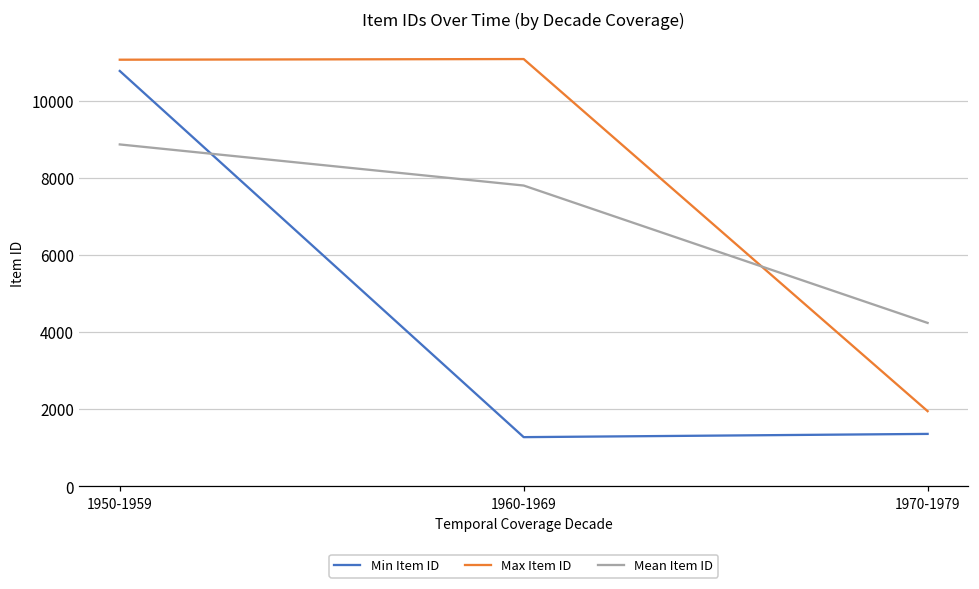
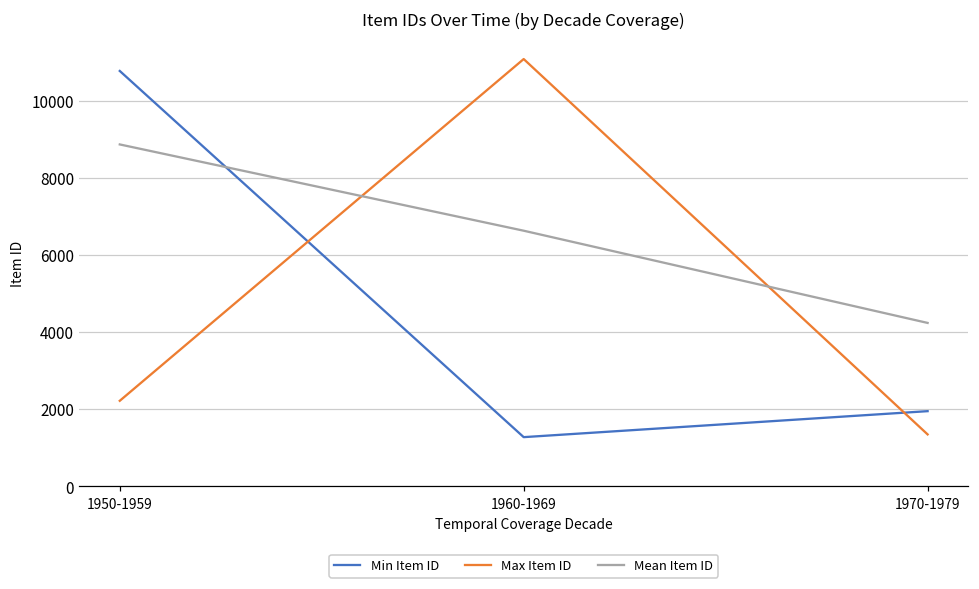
Max Item ID, 1950-1959: 11100 -> 2200
Mean Item ID, 1960-1969: 7800 -> 6600
Min Item ID, 1970-1979: 1400 -> 2000
Max Item ID, 1970-1979: 2000 -> 1300
